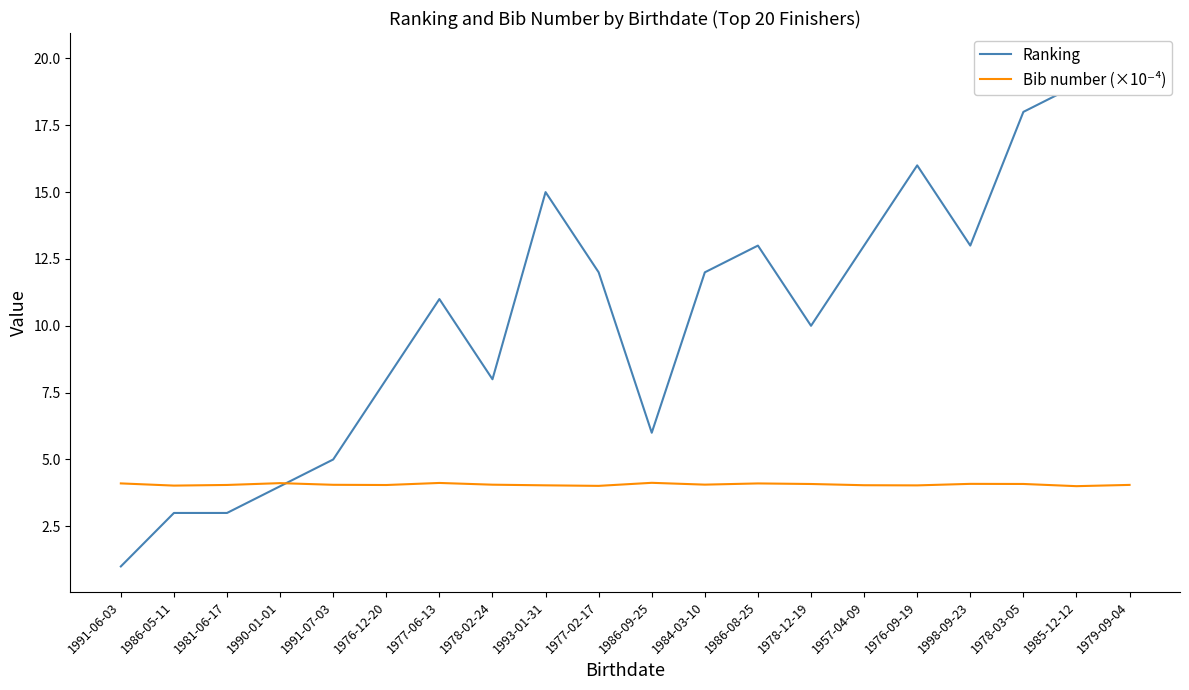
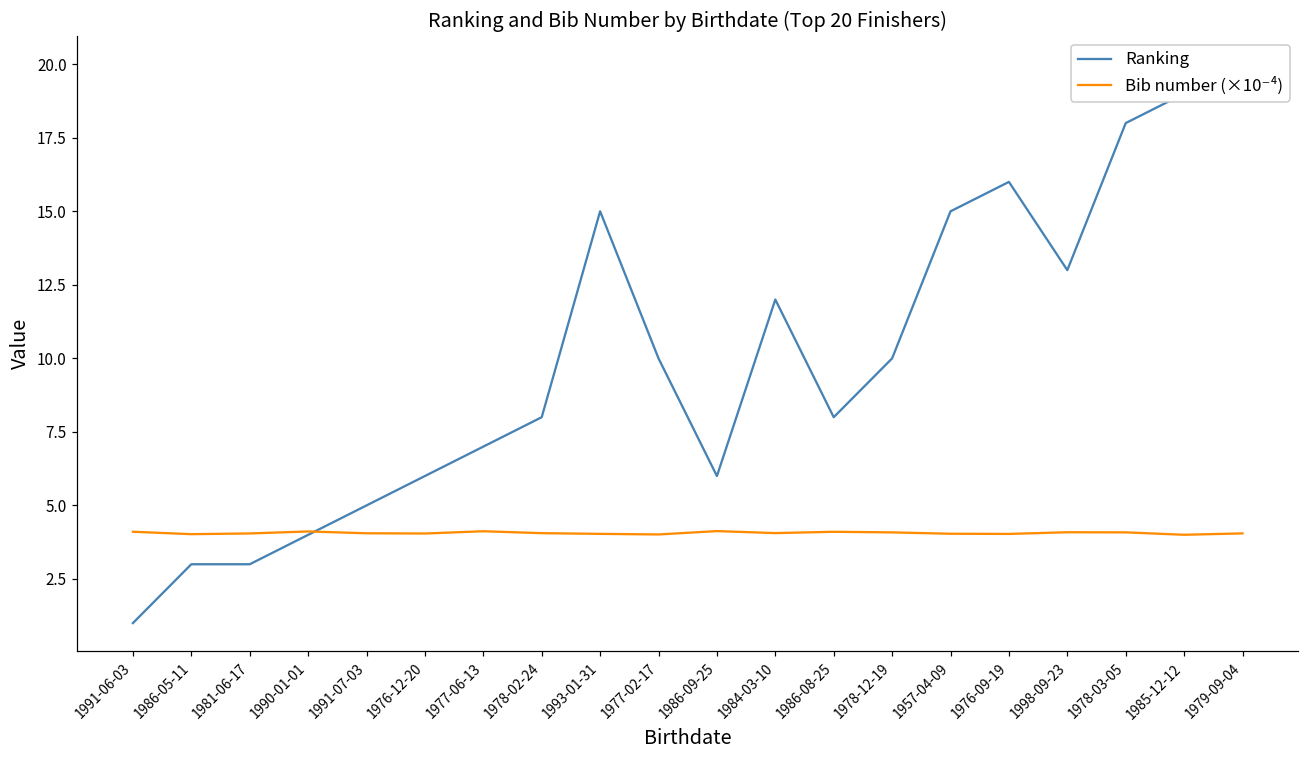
Ranking, 1976-12-20: 8 -> 6
Ranking, 1977-06-13: 11 -> 7
Ranking, 1977-02-17: 12 -> 10
Ranking, 1986-08-25: 13 -> 8
Ranking, 1957-04-09: 13 -> 15
